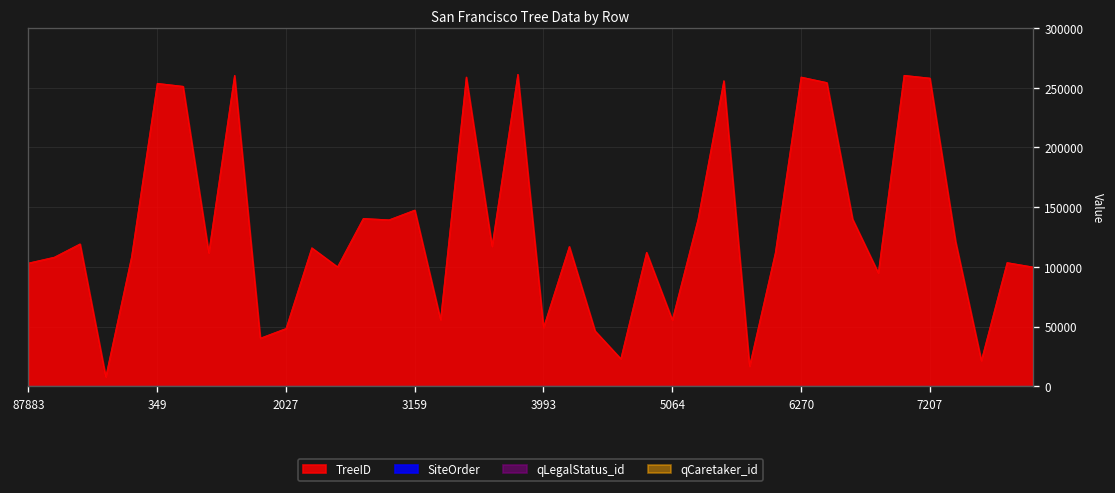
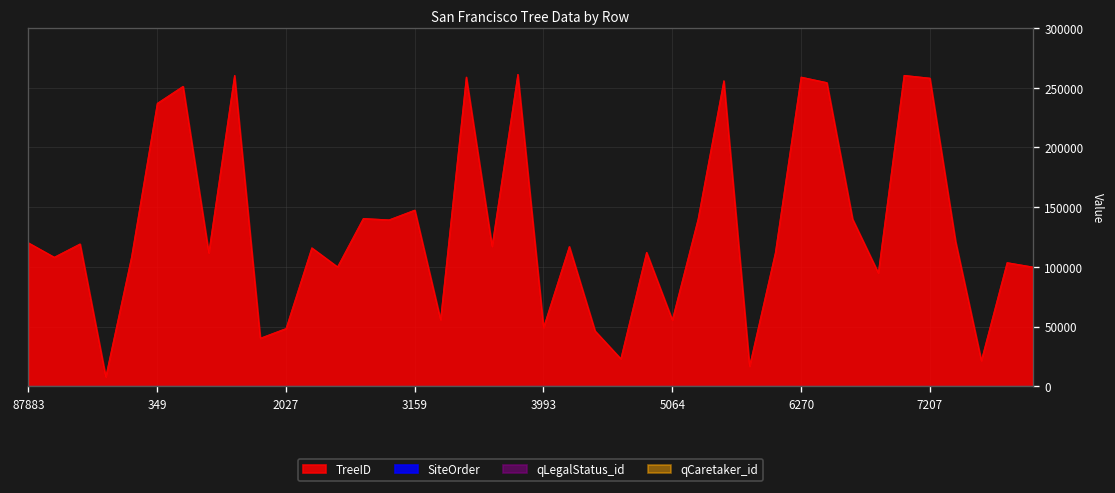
TreeID, 87883: 100000 -> 120000
TreeID, 349: 250000 -> 240000
